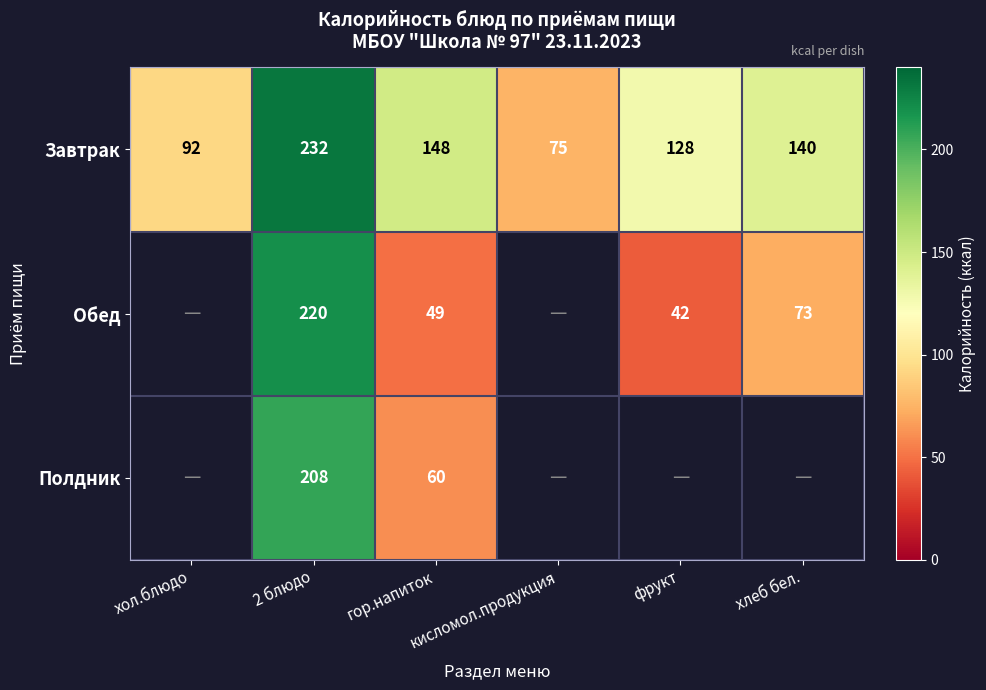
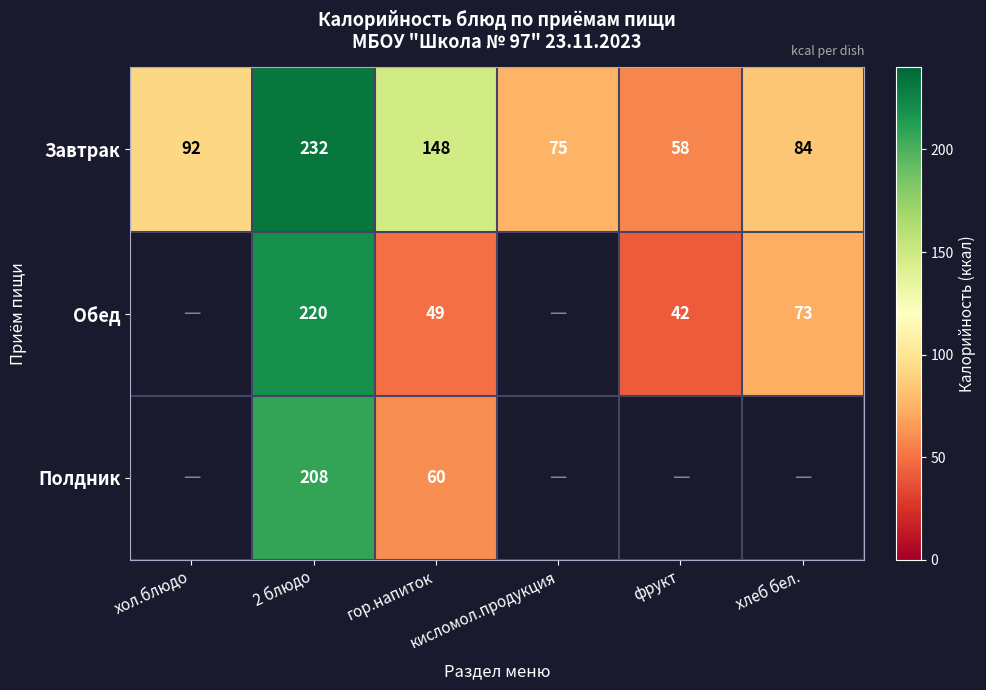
Завтрак, фрукт: 128 -> 58
Завтрак, хлеб бел.: 140 -> 84
